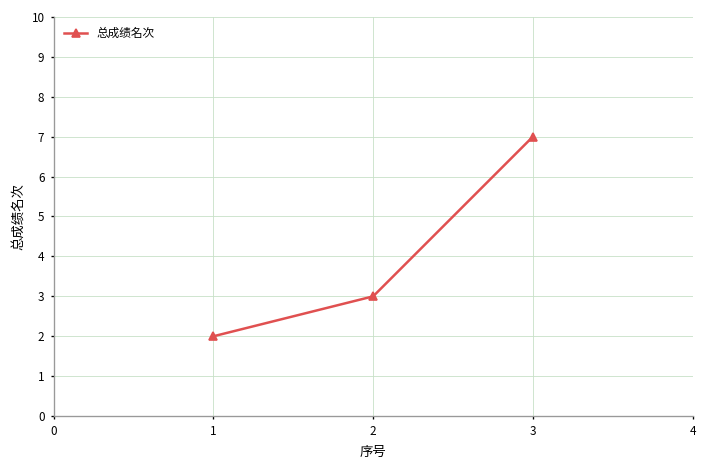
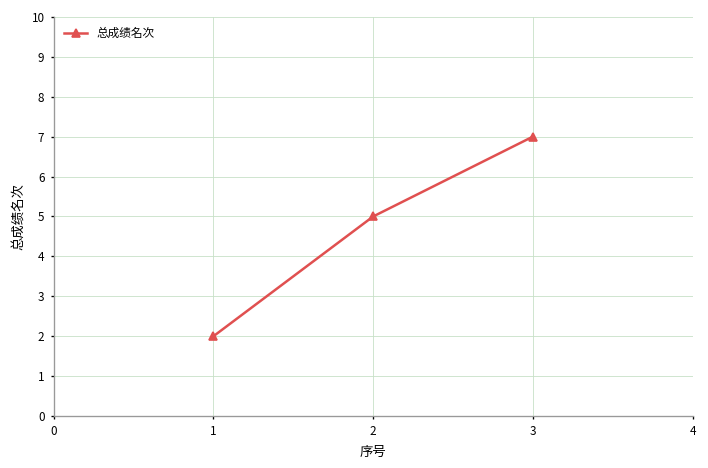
2: 3 -> 5
